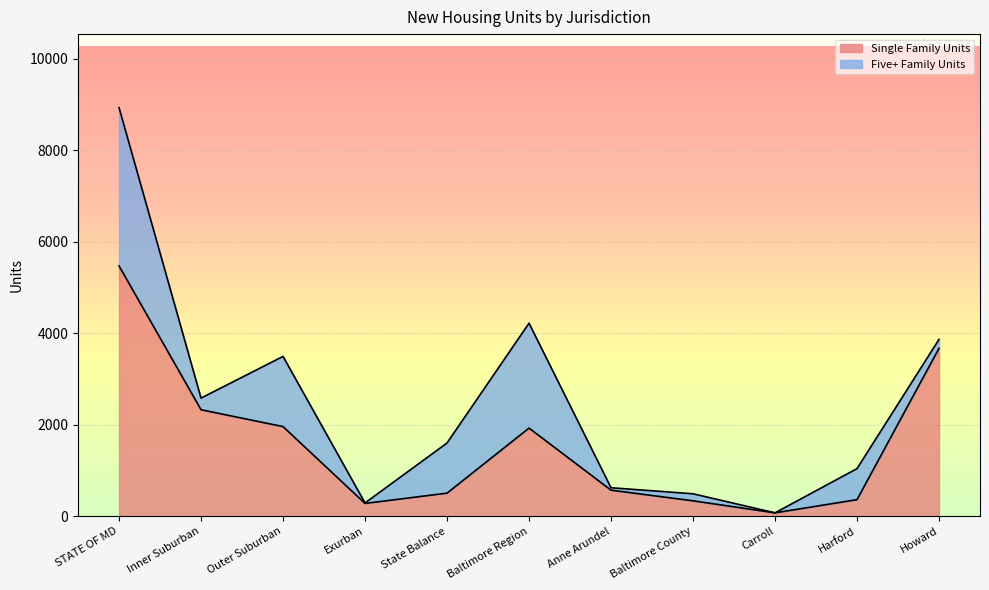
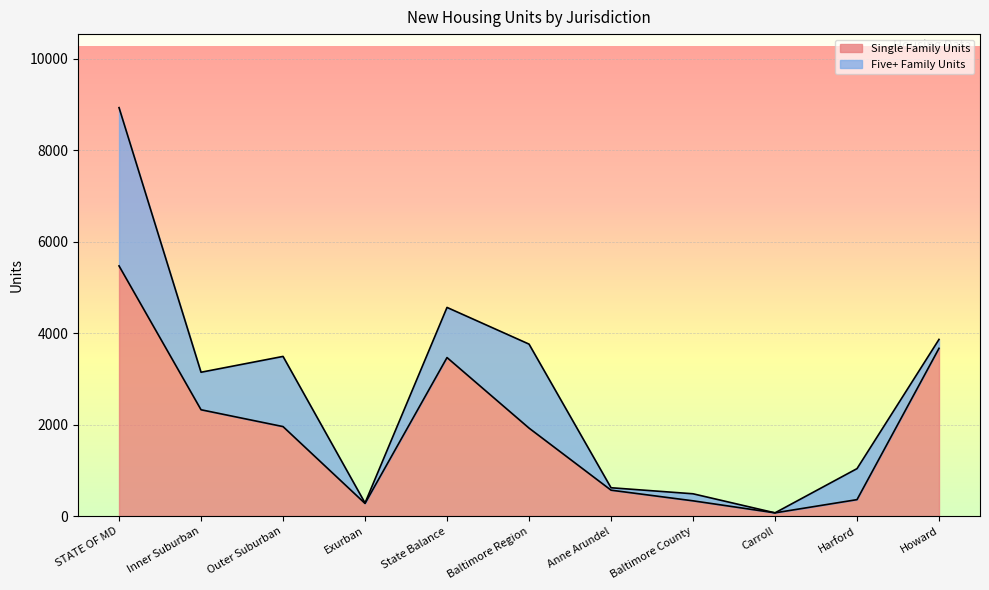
Five+ Family Units, Inner Suburban: 300 -> 800
Single Family Units, State Balance: 500 -> 3500
Five+ Family Units, Baltimore Region: 2300 -> 1800
